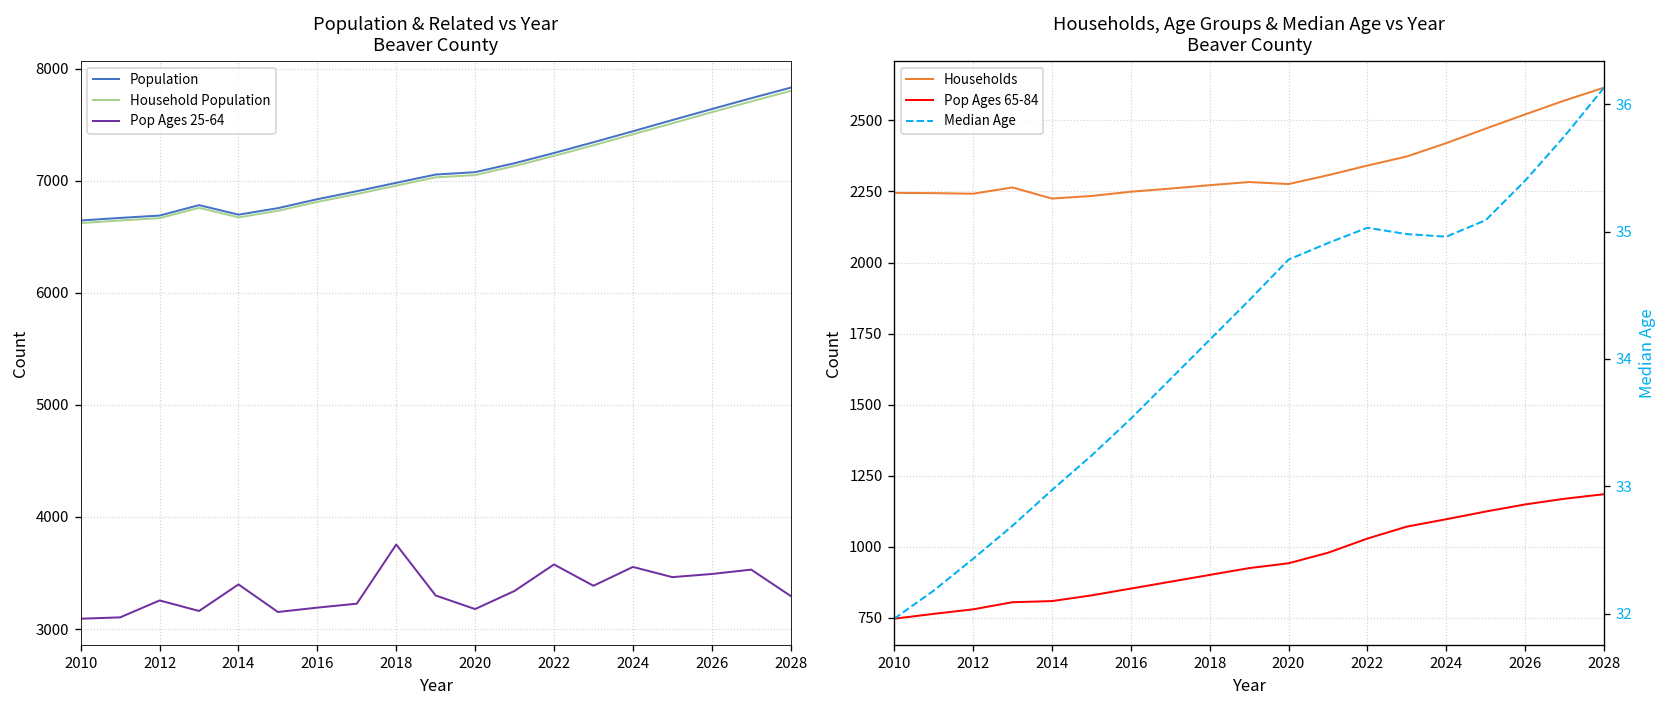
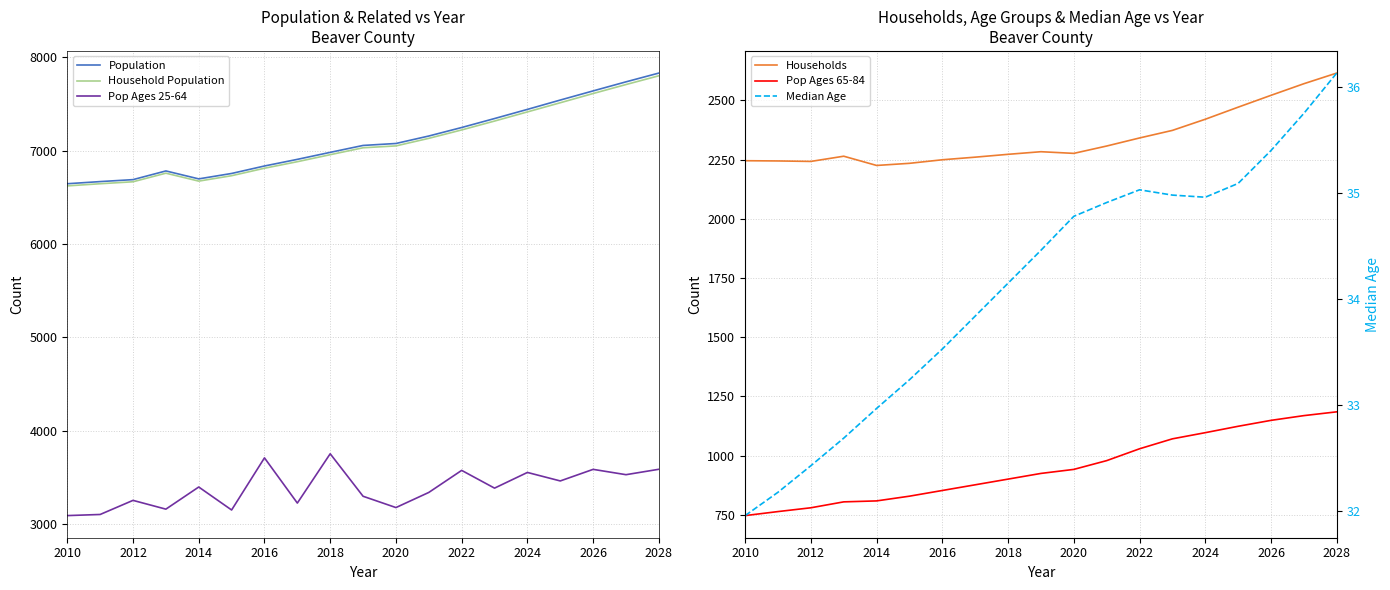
Population & Related vs Year Beaver County, Pop Ages 25-64, 2016: 3200 -> 3700
Population & Related vs Year Beaver County, Pop Ages 25-64, 2026: 3500 -> 3600
Population & Related vs Year Beaver County, Pop Ages 25-64, 2028: 3300 -> 3600
